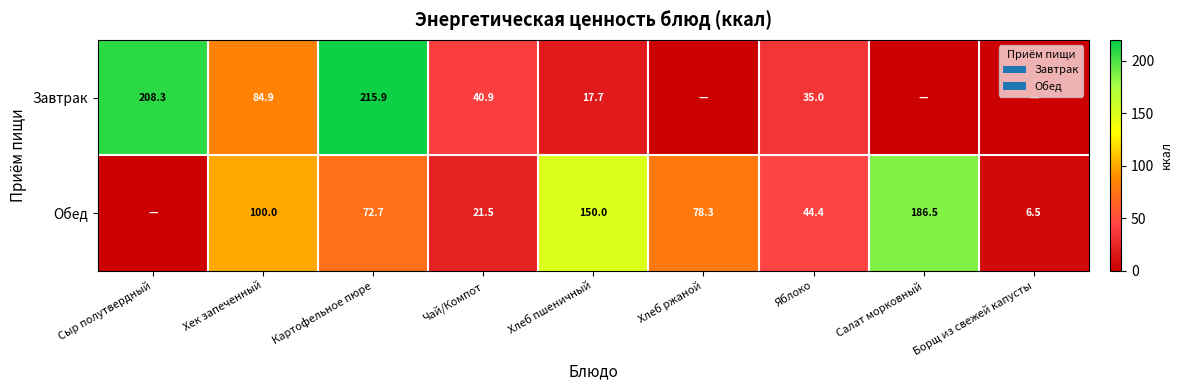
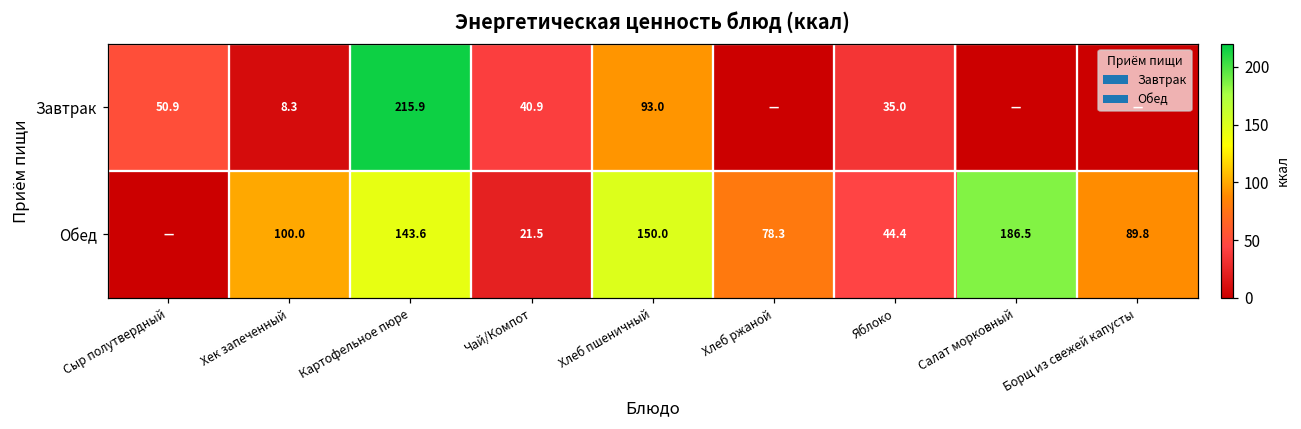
Завтрак, Сыр полутвердный: 208.3 -> 50.9
Завтрак, Хек запеченный: 84.9 -> 8.3
Завтрак, Хлеб пшеничный: 17.7 -> 93.0
Обед, Картофельное пюре: 72.7 -> 143.6
Обед, Борщ из свежей капусты: 6.5 -> 89.8
